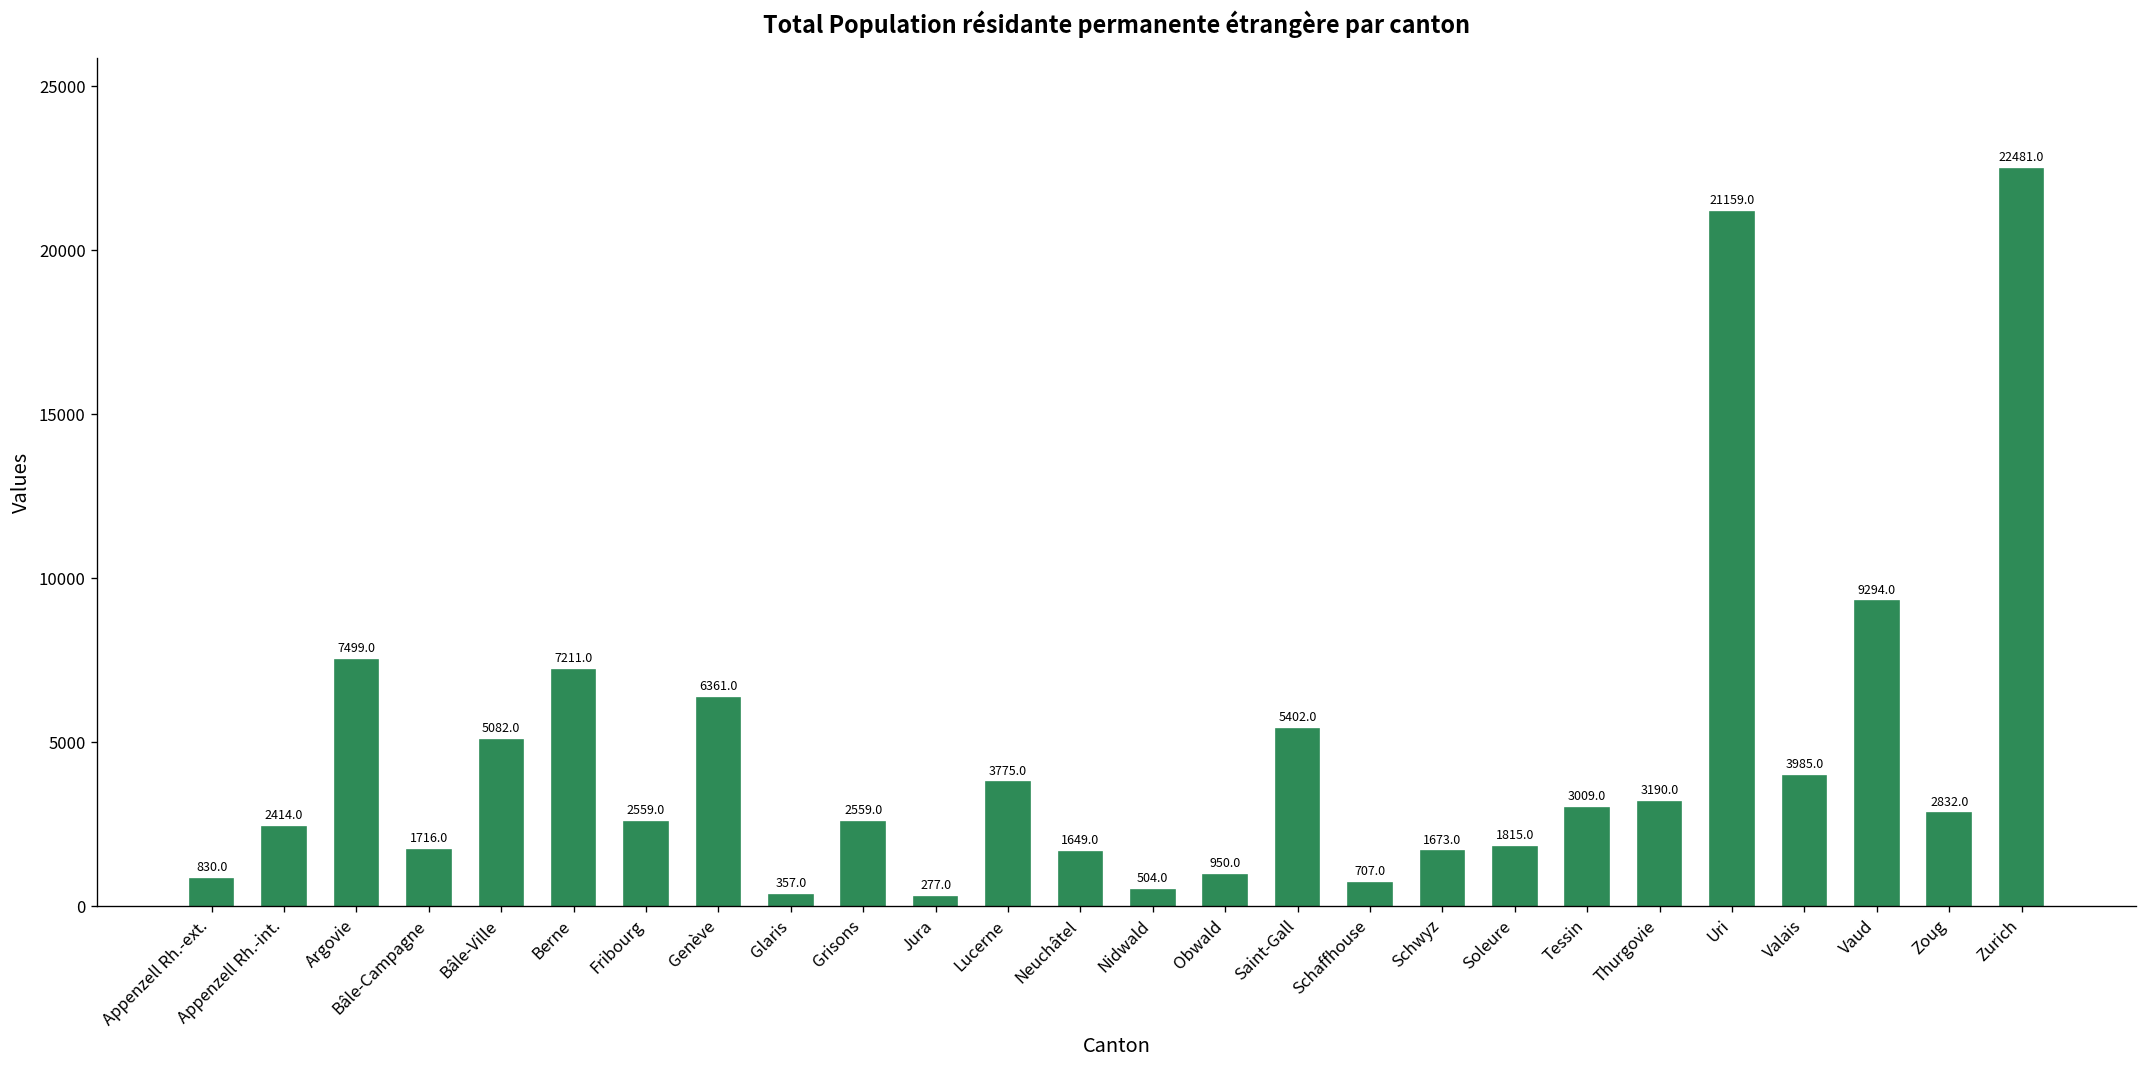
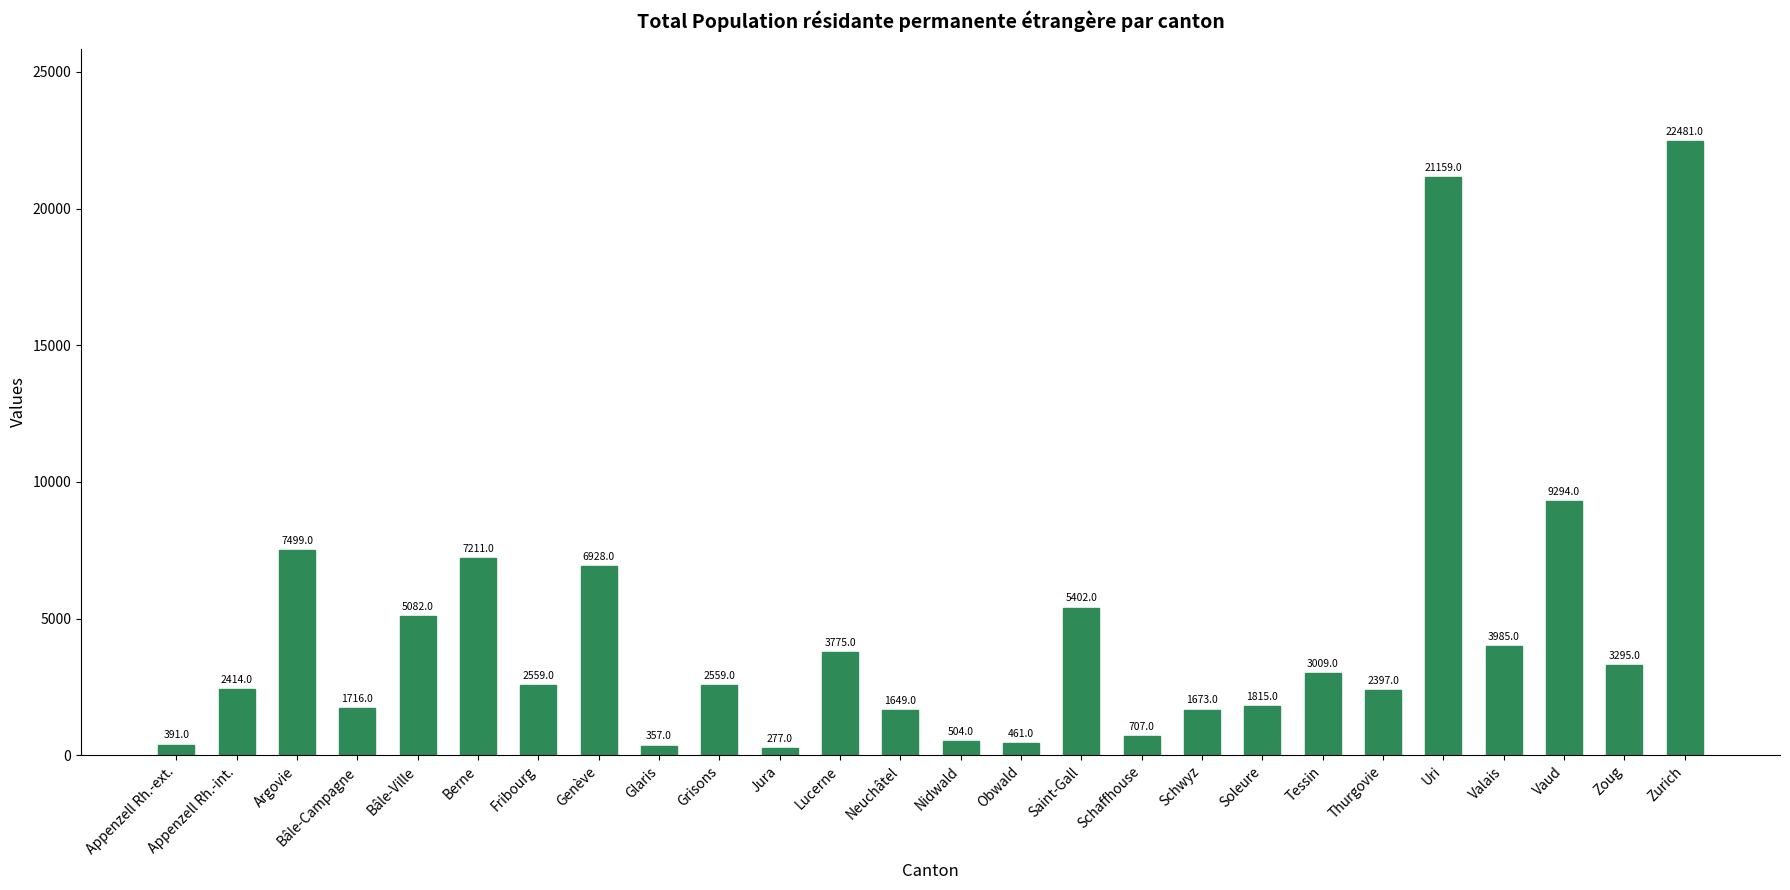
Appenzell Rh.-ext.: 830.0 -> 391.0
Genève: 6361.0 -> 6928.0
Obwald: 950.0 -> 461.0
Thurgovie: 3190.0 -> 2397.0
Zoug: 2832.0 -> 3295.0
